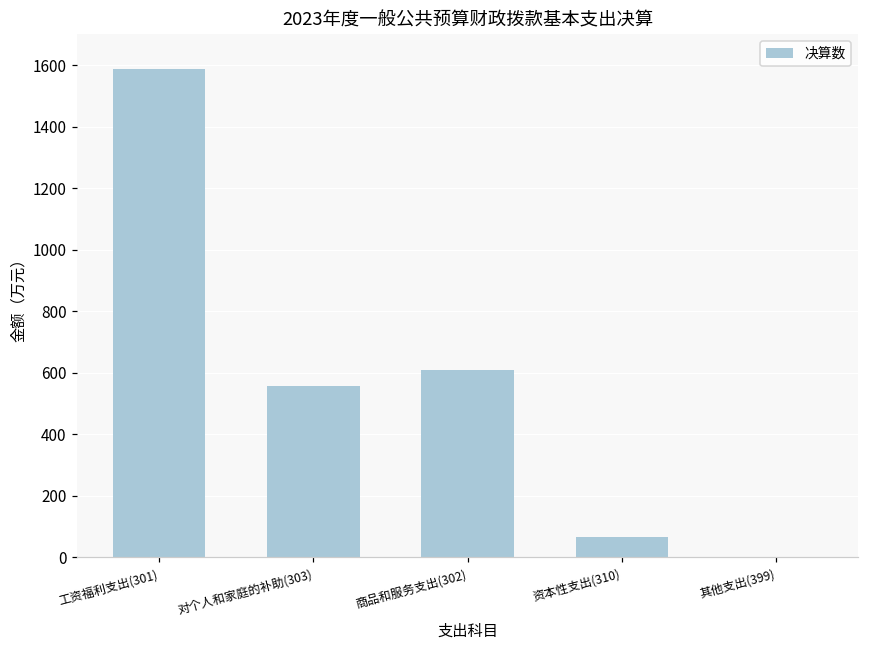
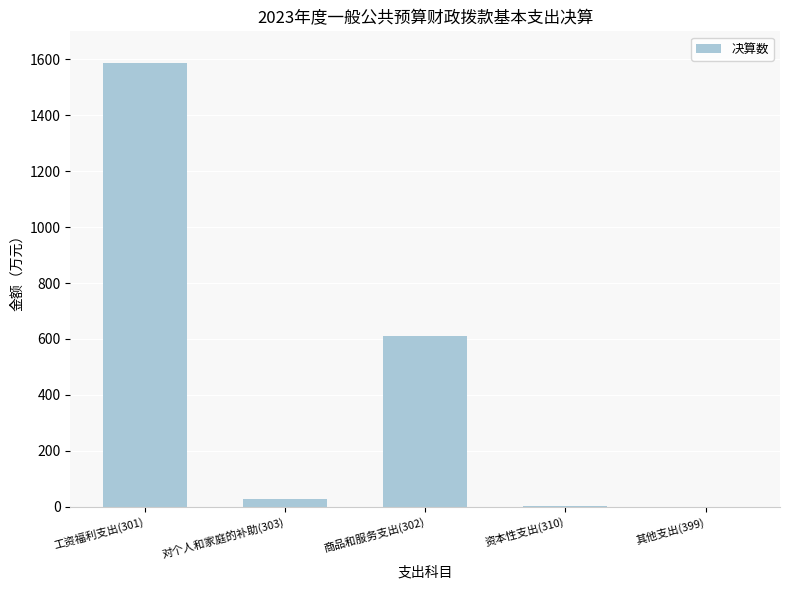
对个人和家庭的补助(303): 560 -> 30
资本性支出(310): 70 -> 0
